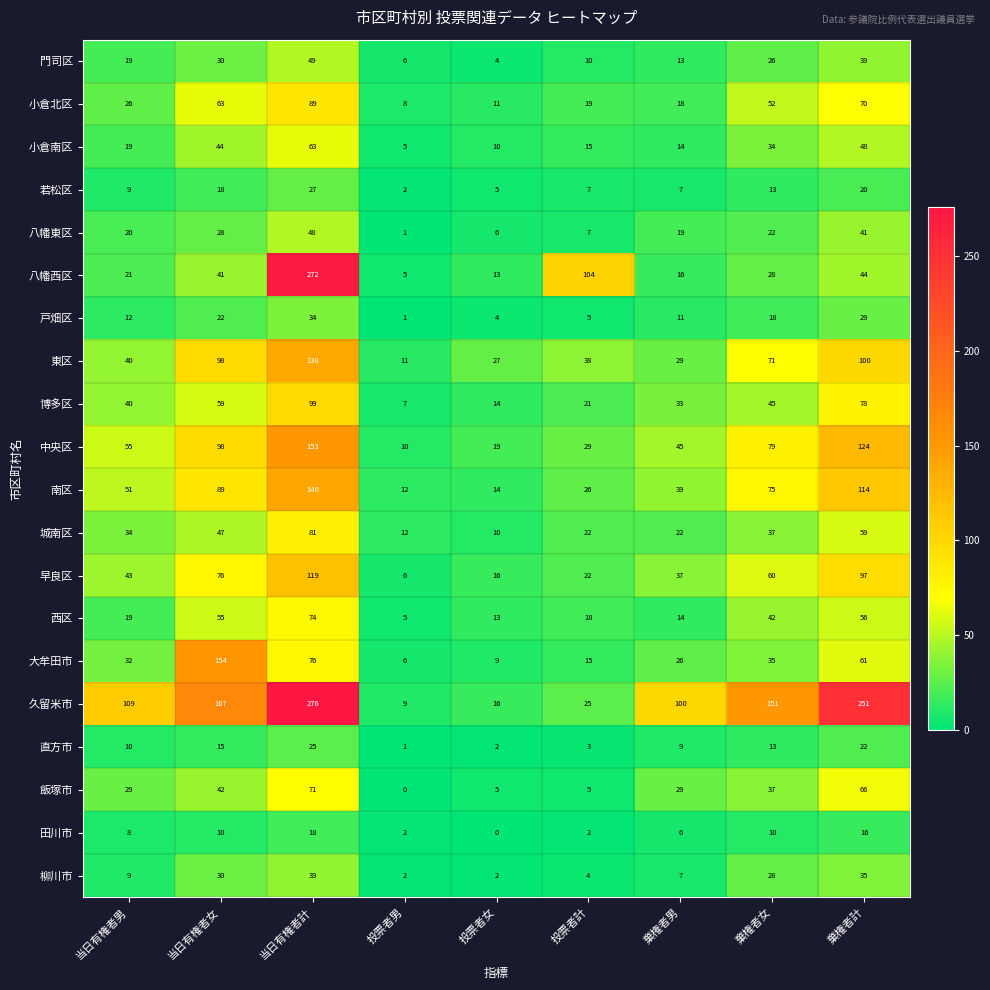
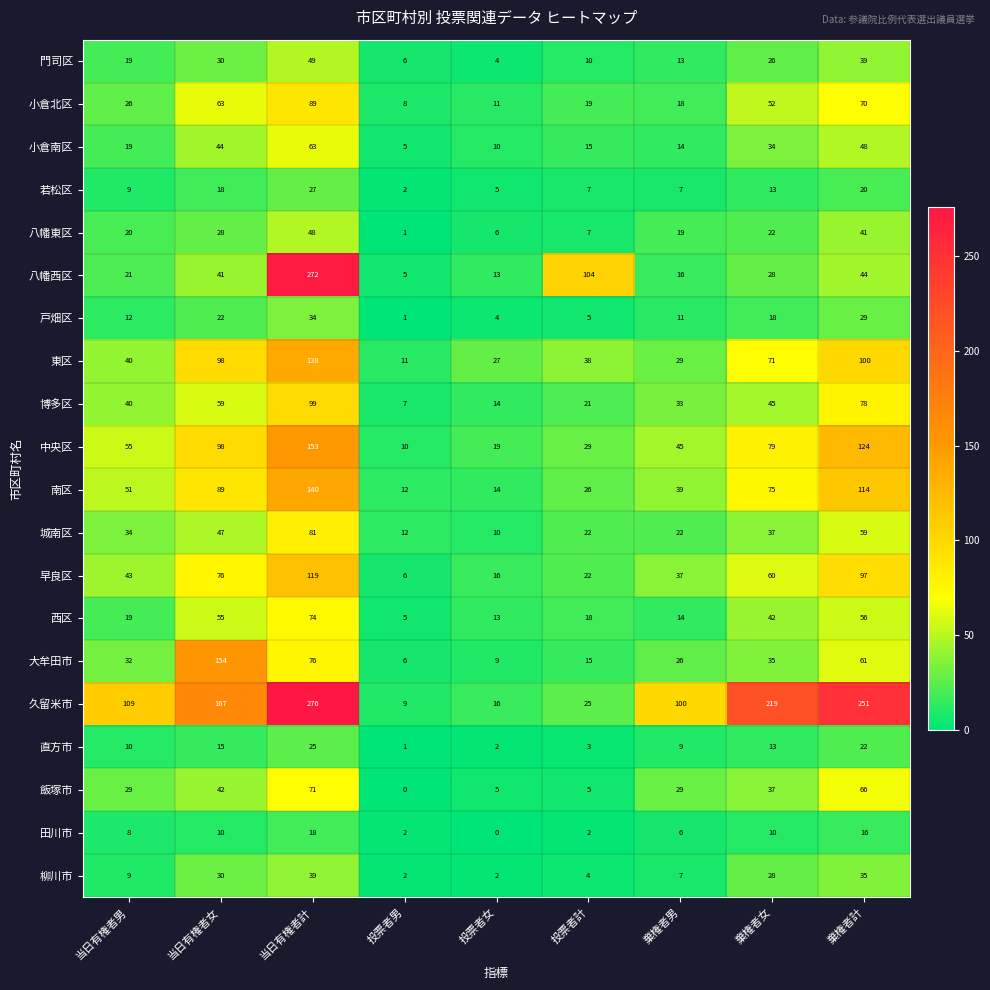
久留米市, 棄権者女: 151 -> 219
